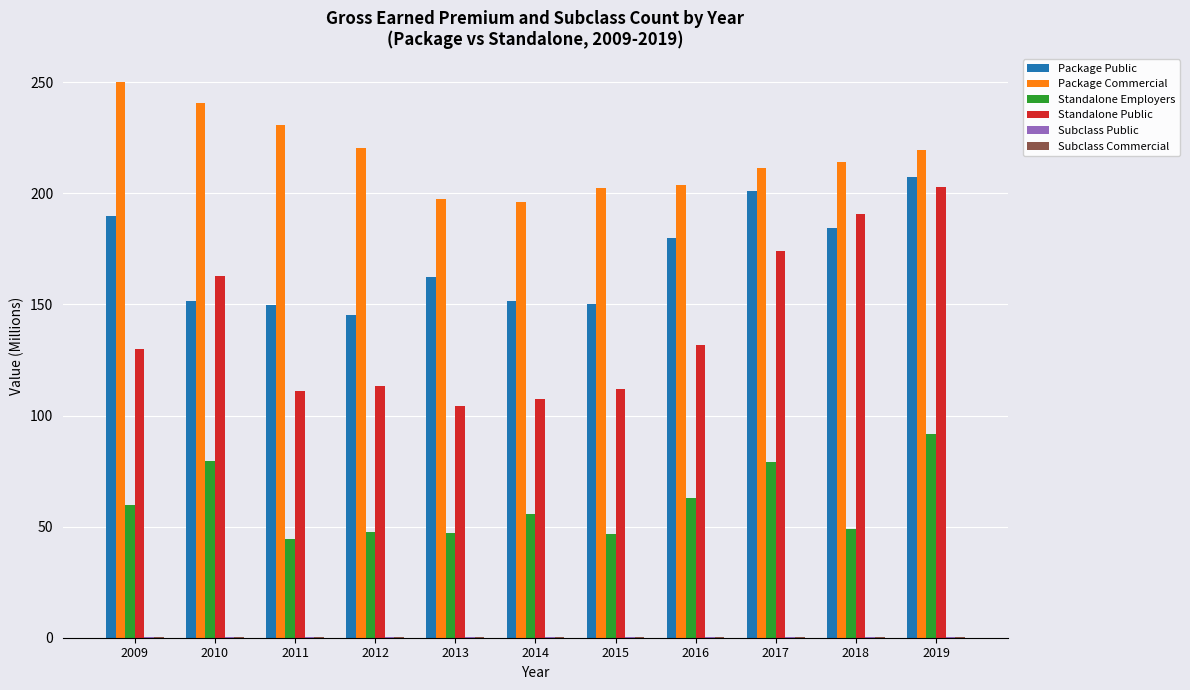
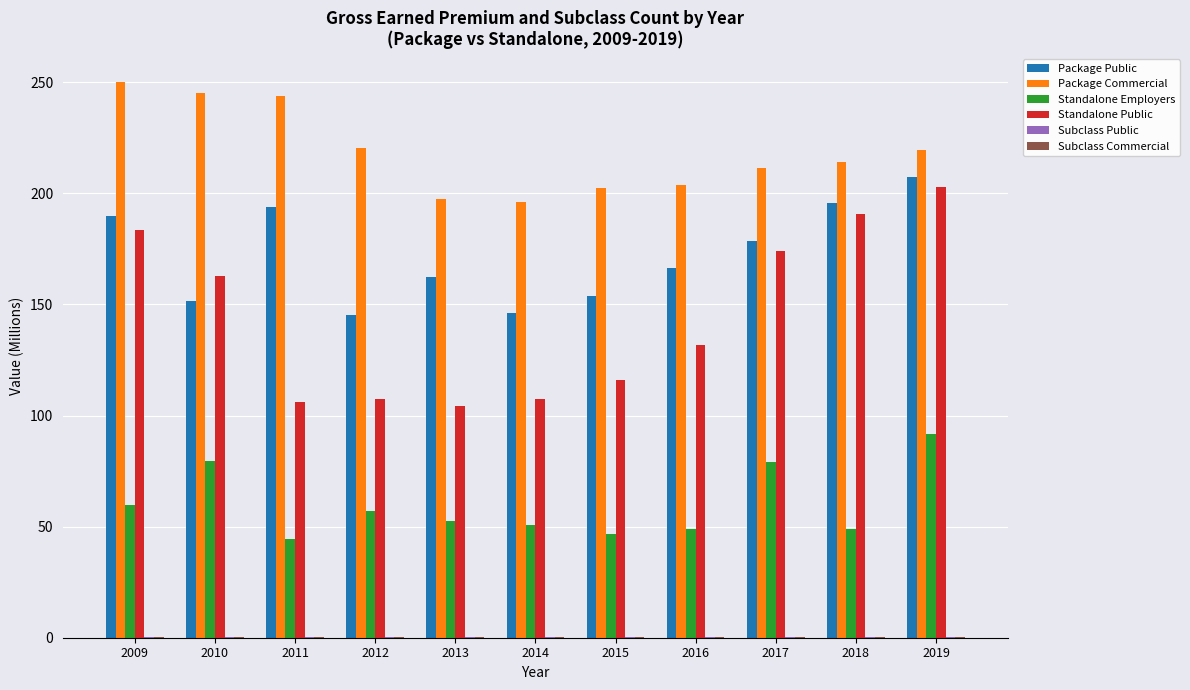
Standalone Public, 2009: 130 -> 184
Package Commercial, 2010: 241 -> 245
Package Public, 2011: 150 -> 194
Package Commercial, 2011: 231 -> 244
Standalone Public, 2011: 111 -> 106
Standalone Employers, 2012: 48 -> 57
Standalone Public, 2012: 113 -> 107
Standalone Employers, 2013: 47 -> 52
Package Public, 2014: 151 -> 146
Standalone Employers, 2014: 56 -> 51
Package Public, 2015: 150 -> 154
Standalone Public, 2015: 112 -> 116
Package Public, 2016: 180 -> 167
Standalone Employers, 2016: 63 -> 49
Package Public, 2017: 201 -> 179
Package Public, 2018: 184 -> 196
